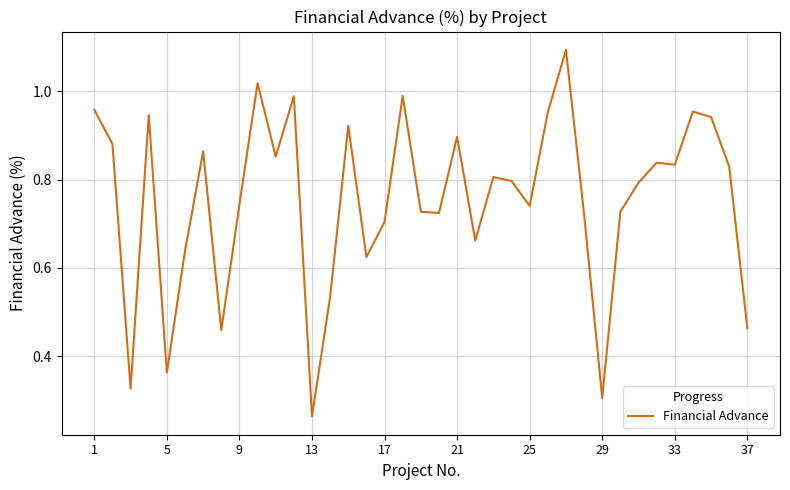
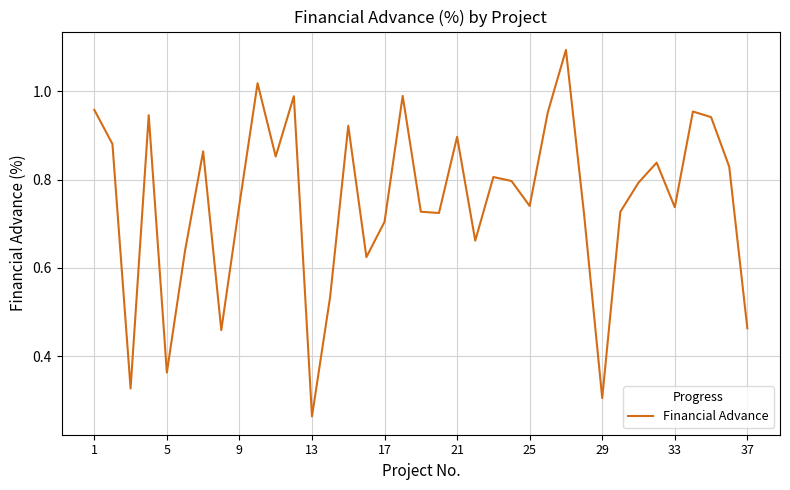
33: 0.83 -> 0.74
